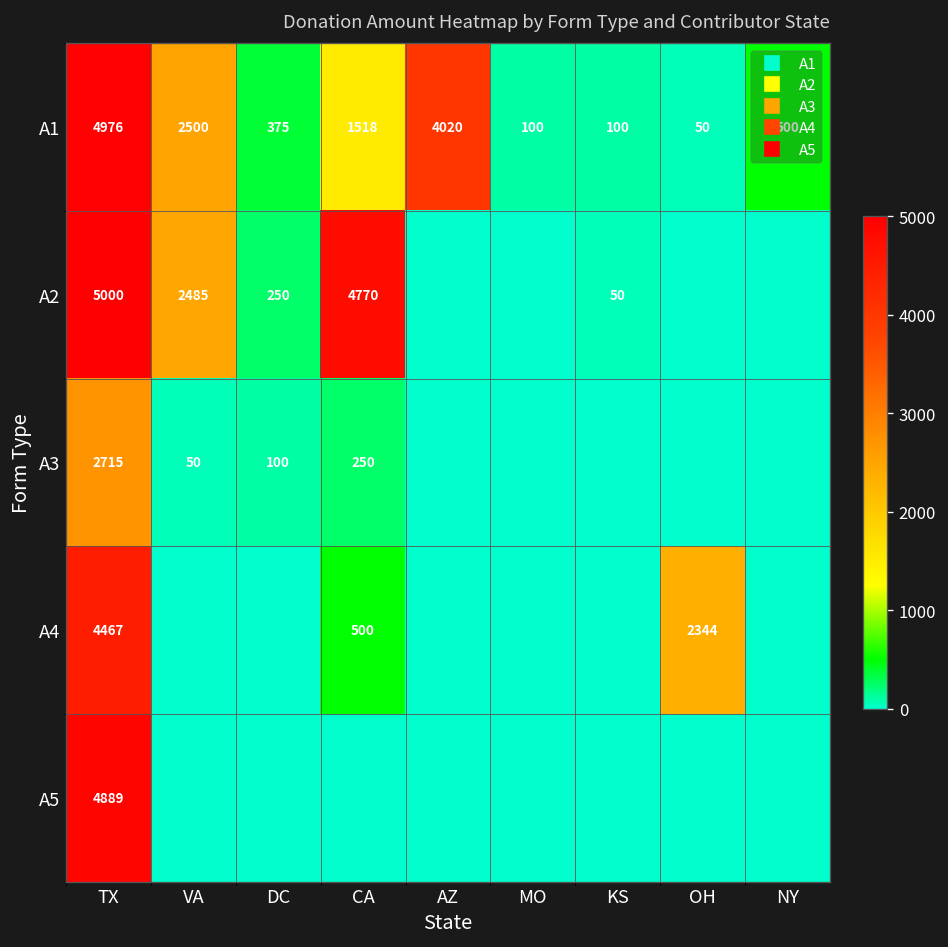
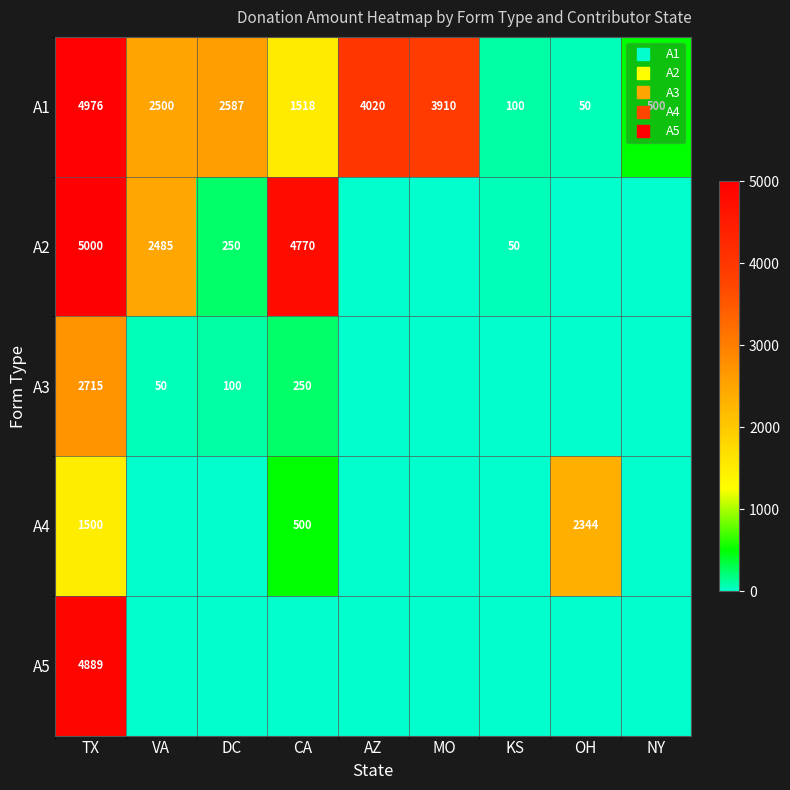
A1, DC: 375 -> 2587
A1, MO: 100 -> 3910
A4, TX: 4467 -> 1500
